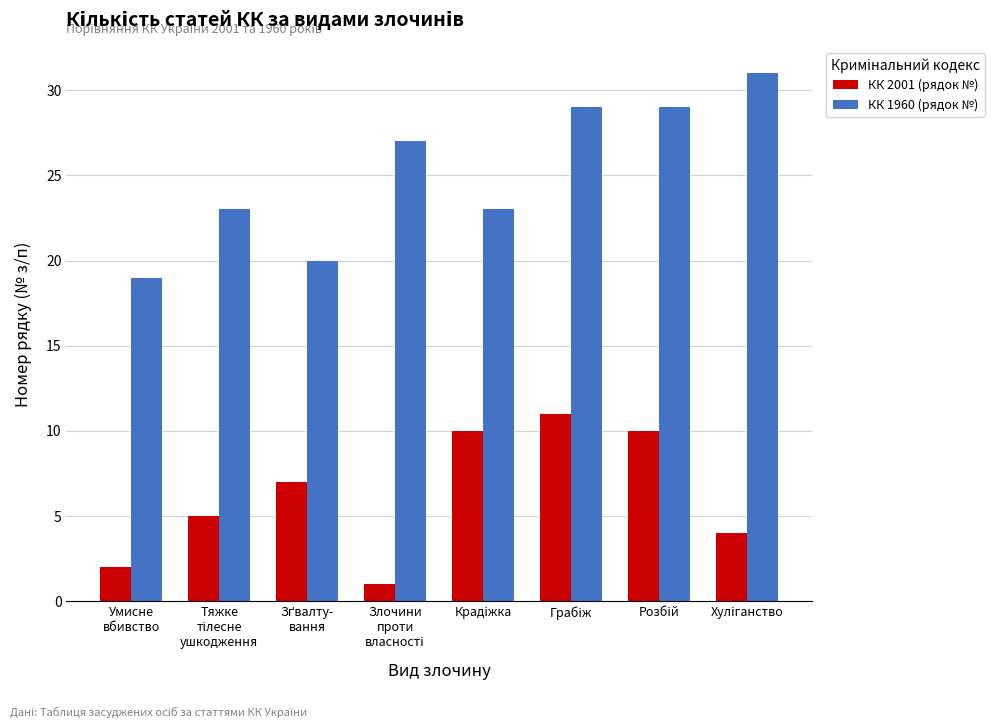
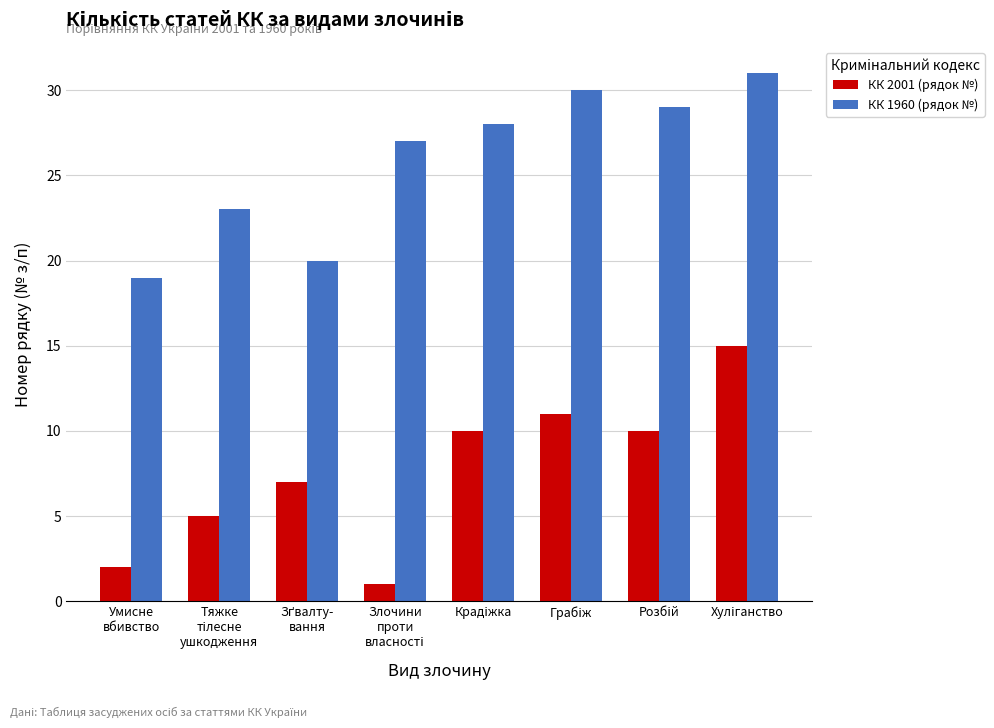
КК 1960 (рядок №), Крадіжка: 23 -> 28
КК 1960 (рядок №), Грабіж: 29 -> 30
КК 2001 (рядок №), Хуліганство: 4 -> 15
